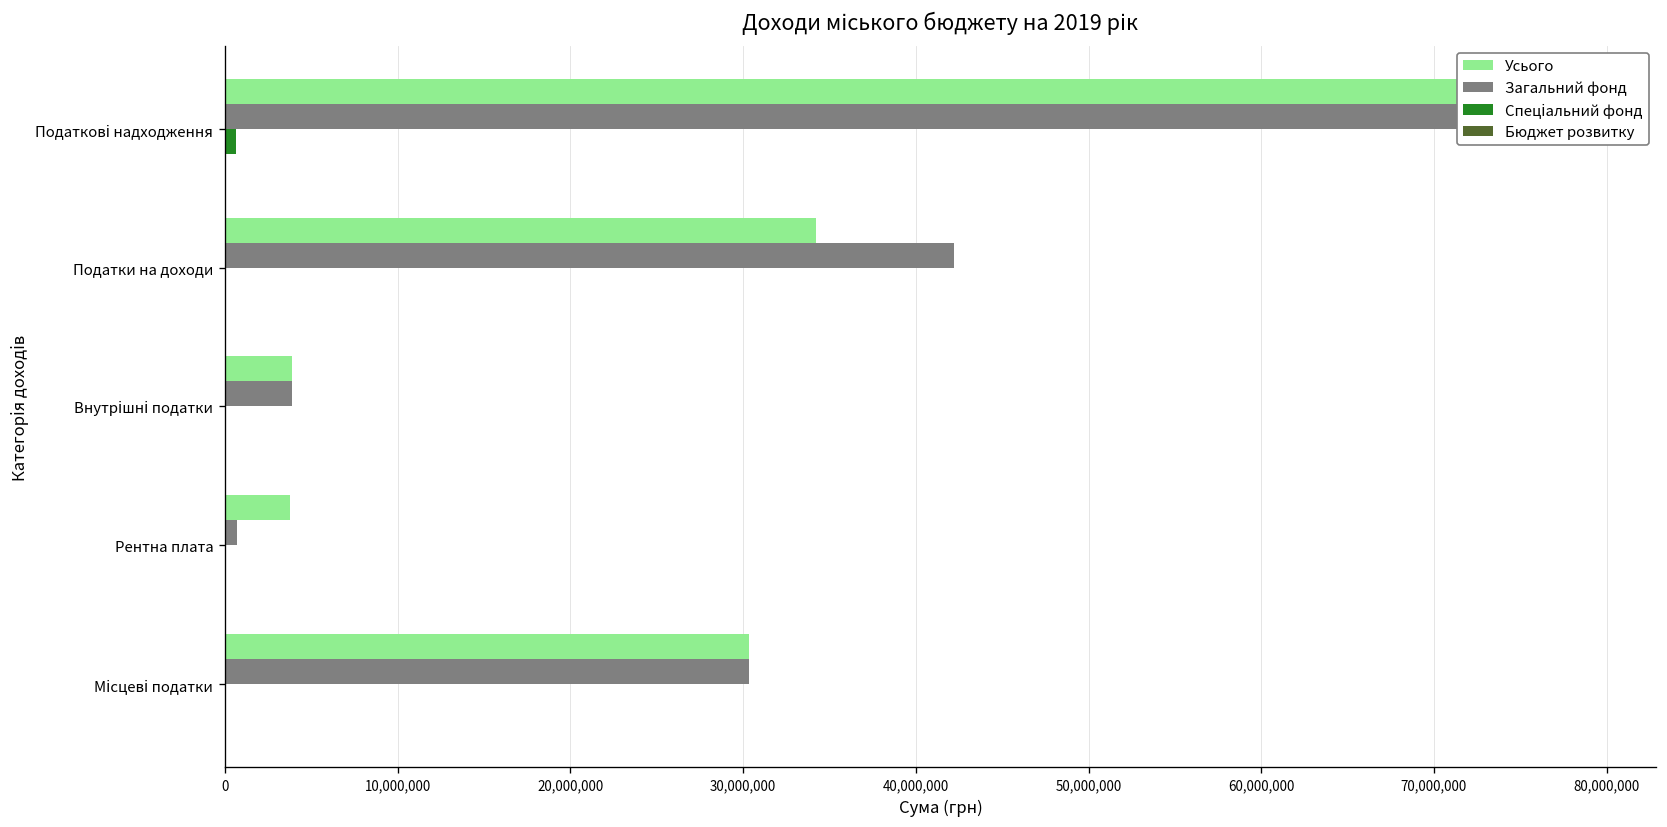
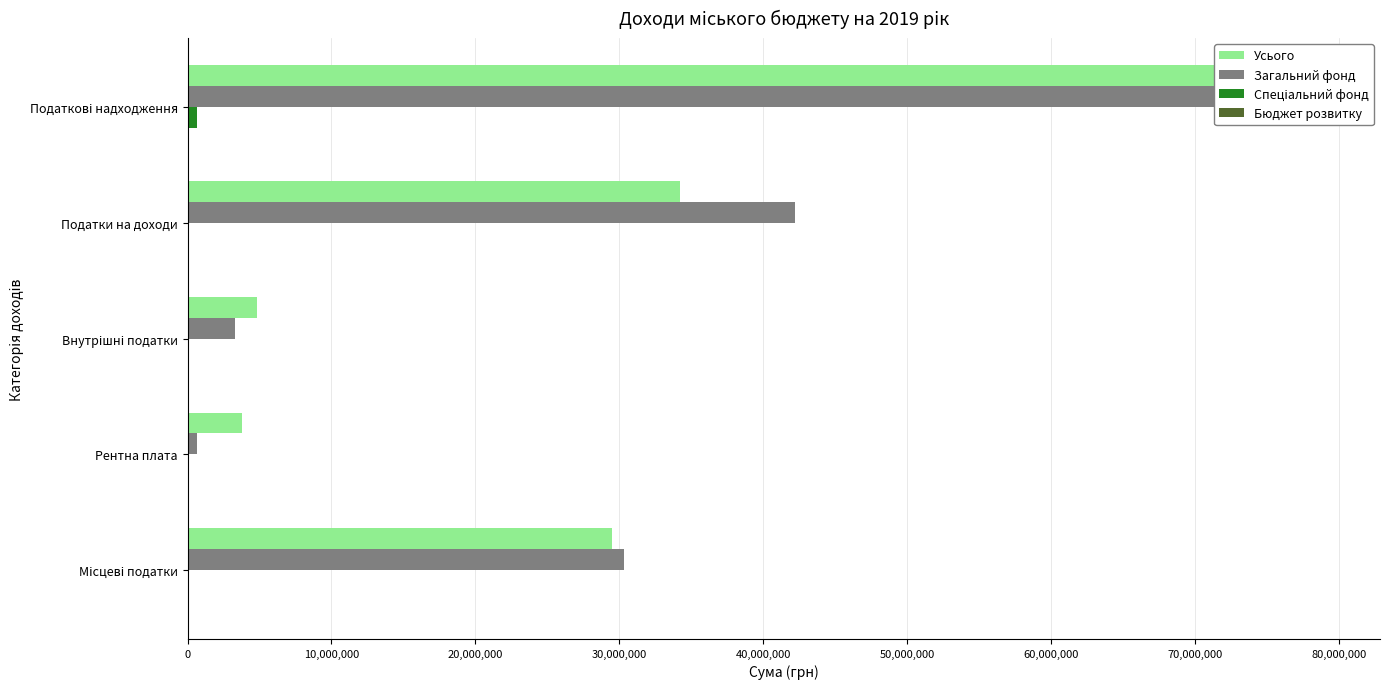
Усього, Внутрішні податки: 3,900,000 -> 4,900,000
Загальний фонд, Внутрішні податки: 3,900,000 -> 3,300,000
Усього, Місцеві податки: 30,300,000 -> 29,500,000
